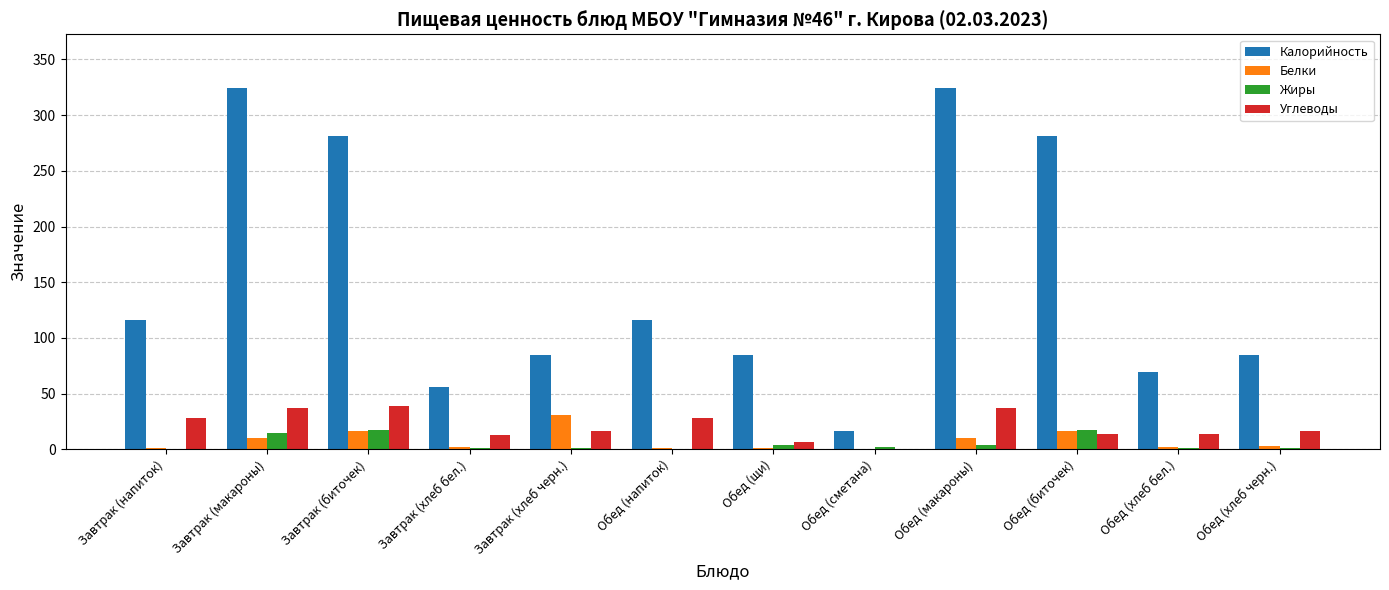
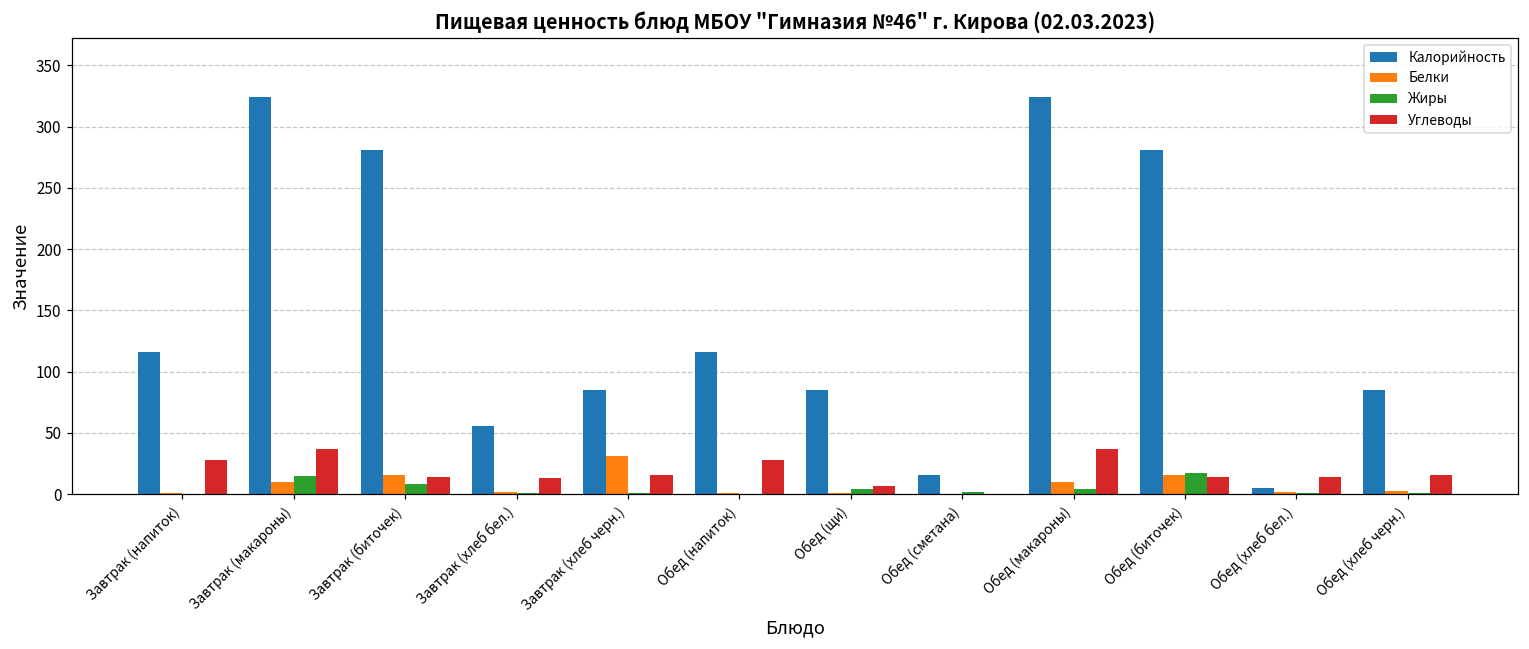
Жиры, Завтрак (биточек): 17 -> 8
Углеводы, Завтрак (биточек): 39 -> 14
Калорийность, Обед (хлеб бел.): 69 -> 5
